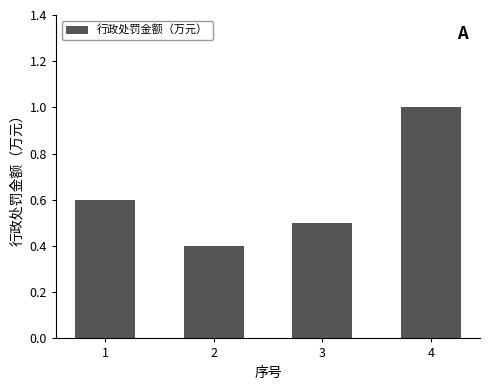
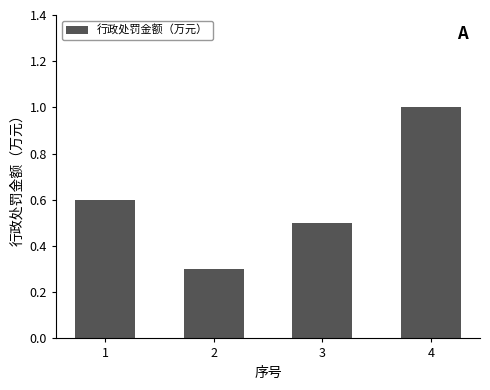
2: 0.4 -> 0.3
